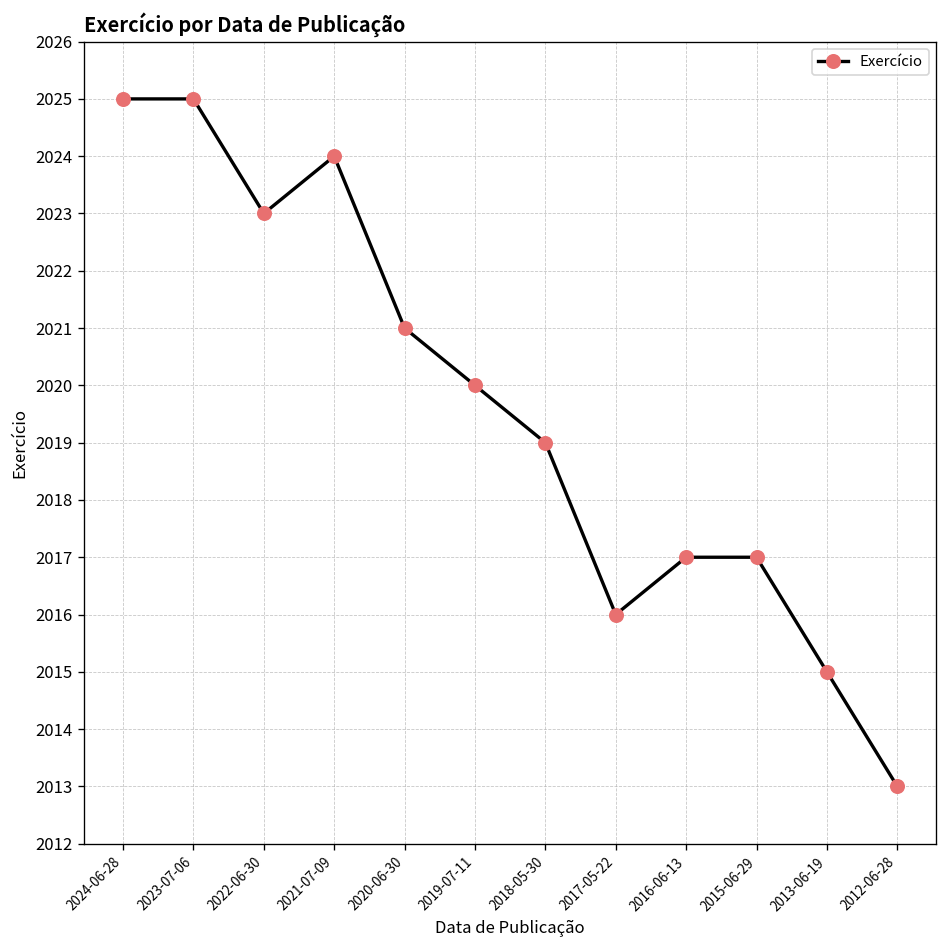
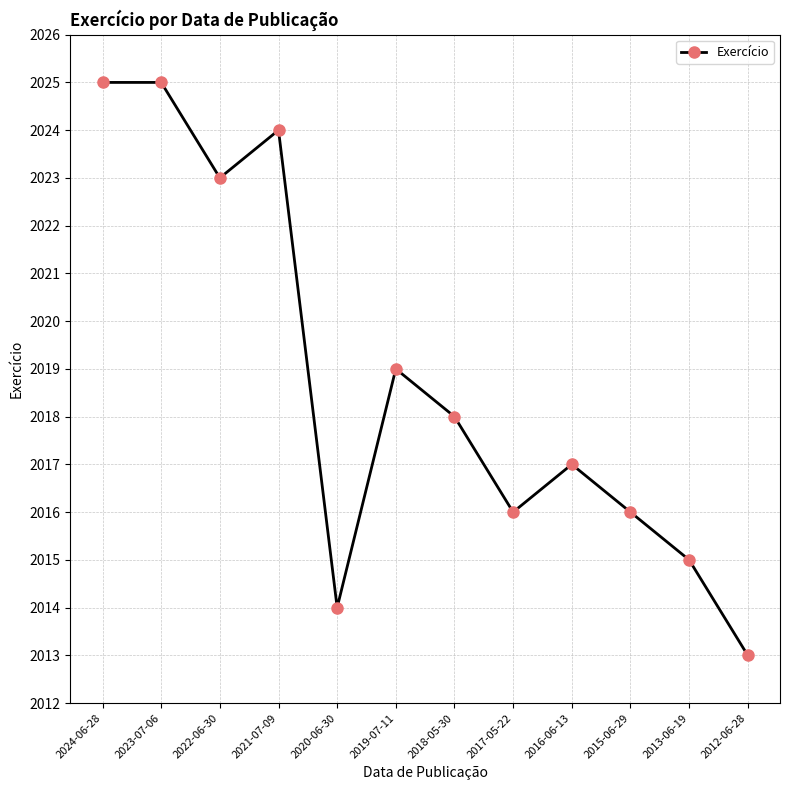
2020-06-30: 2021 -> 2014
2019-07-11: 2020 -> 2019
2018-05-30: 2019 -> 2018
2015-06-29: 2017 -> 2016
